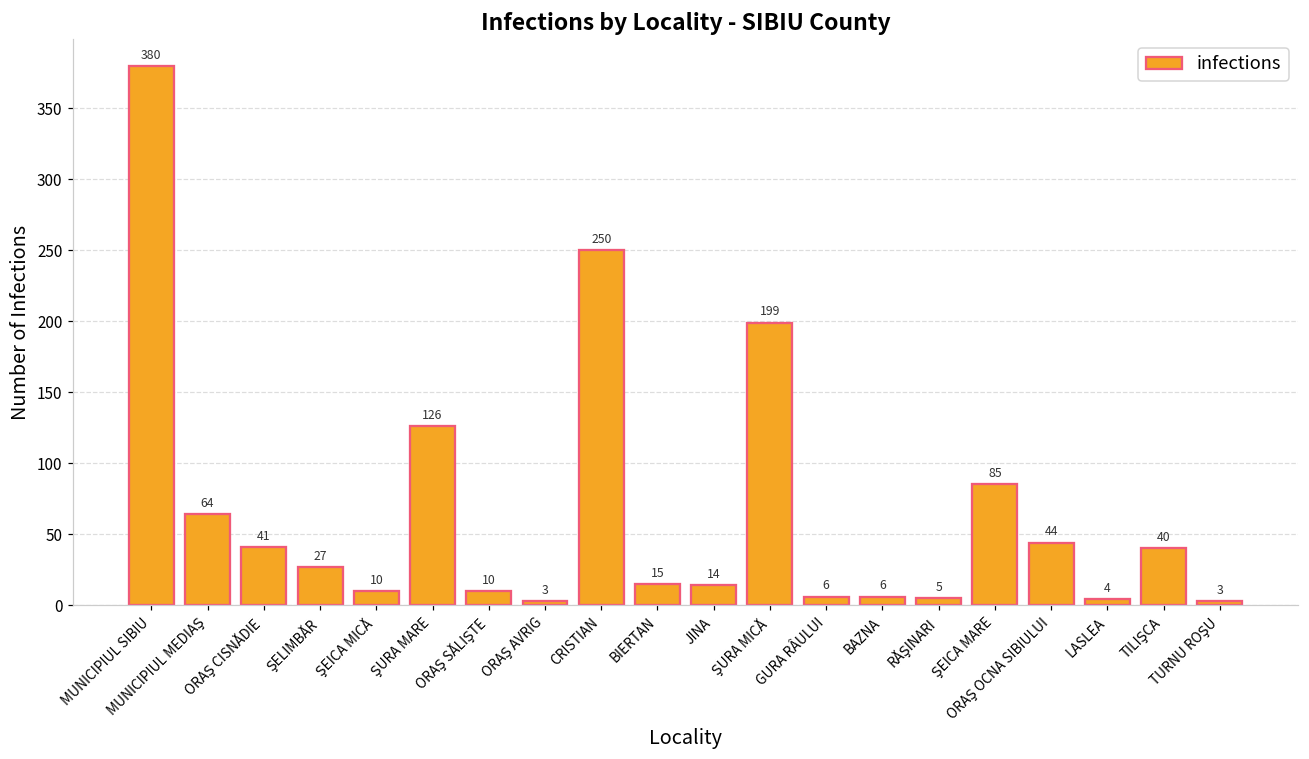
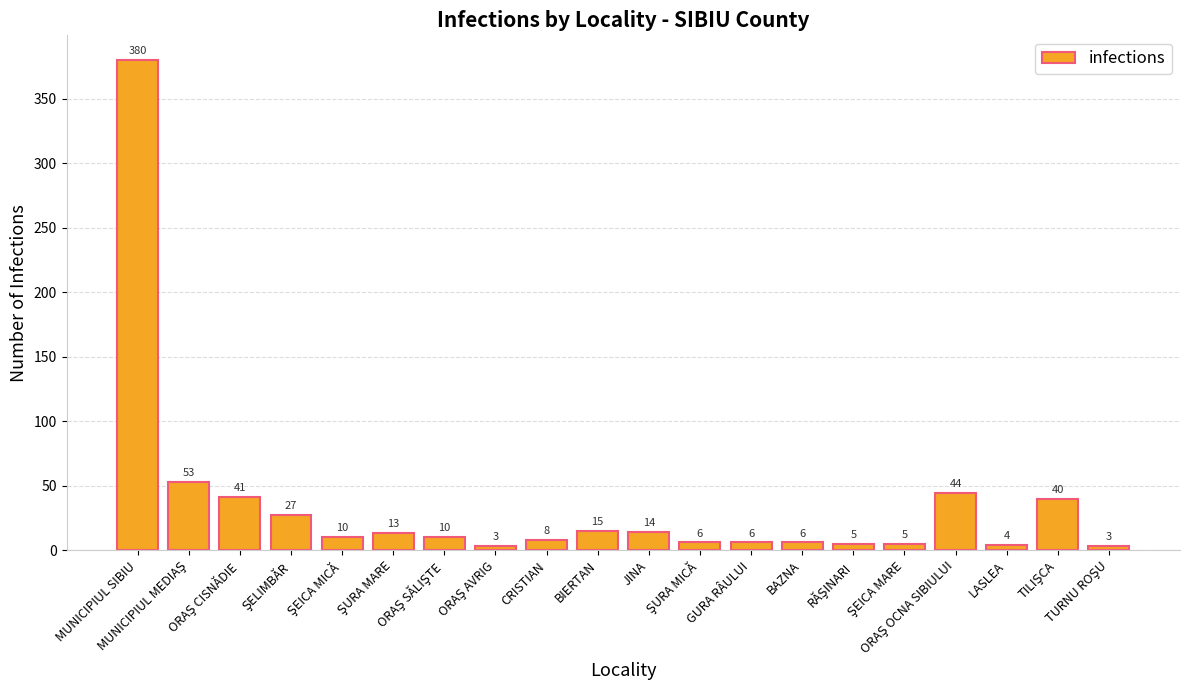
MUNICIPIUL MEDIAŞ: 64 -> 53
ŞURA MARE: 126 -> 13
CRISTIAN: 250 -> 8
ŞURA MICĂ: 199 -> 6
ŞEICA MARE: 85 -> 5
